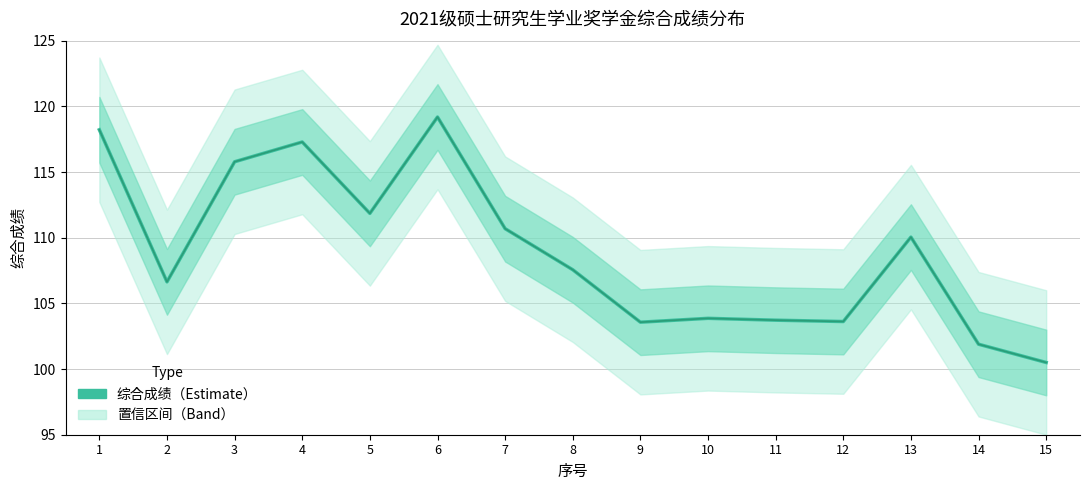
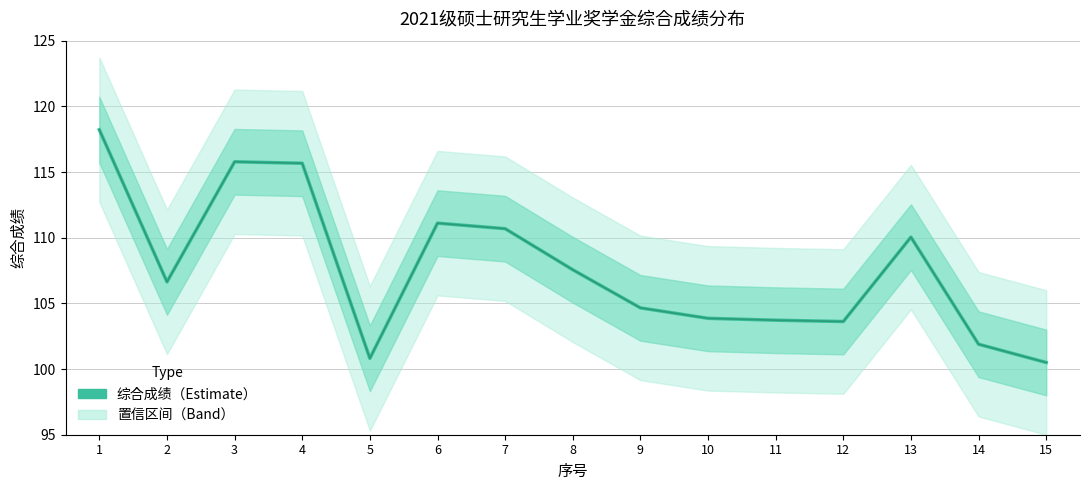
综合成绩（Estimate）, 4: 117.3 -> 115.7
综合成绩（Estimate）, 5: 111.8 -> 100.8
综合成绩（Estimate）, 6: 119.2 -> 111.1
综合成绩（Estimate）, 9: 103.6 -> 104.7
